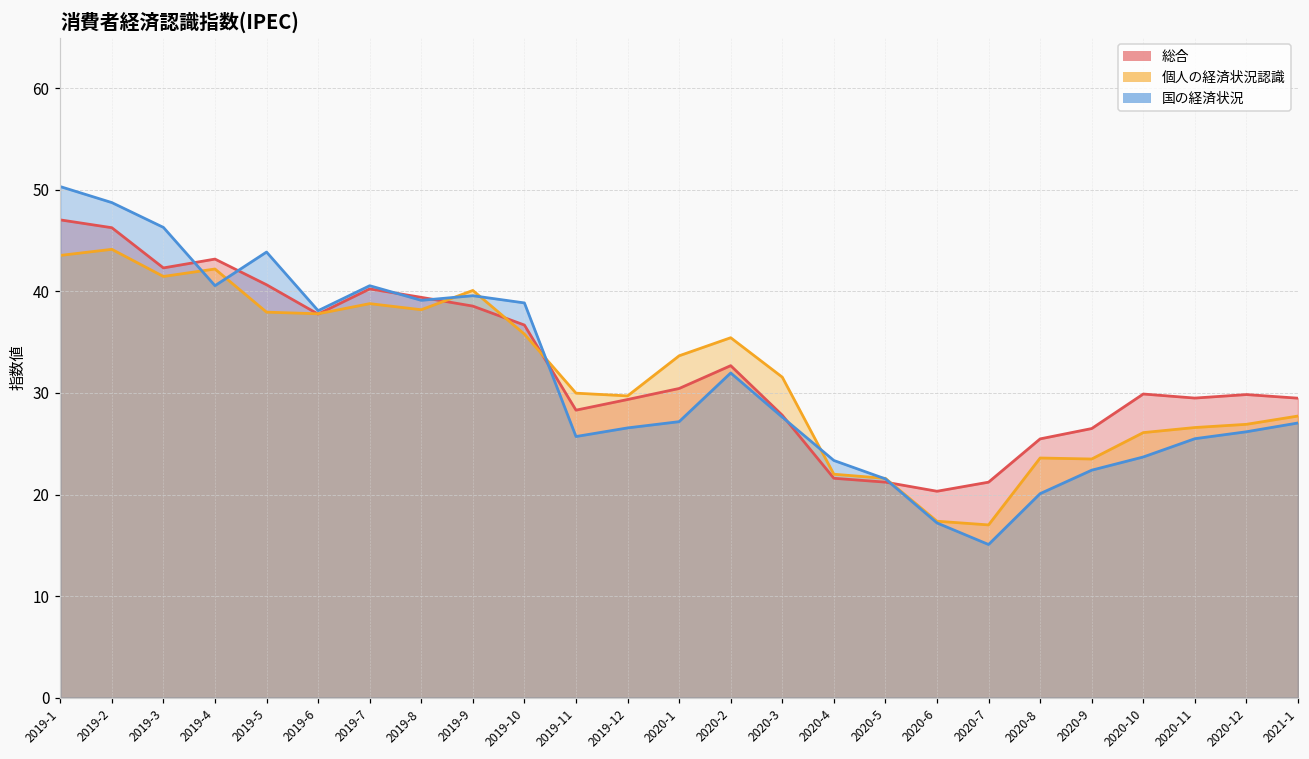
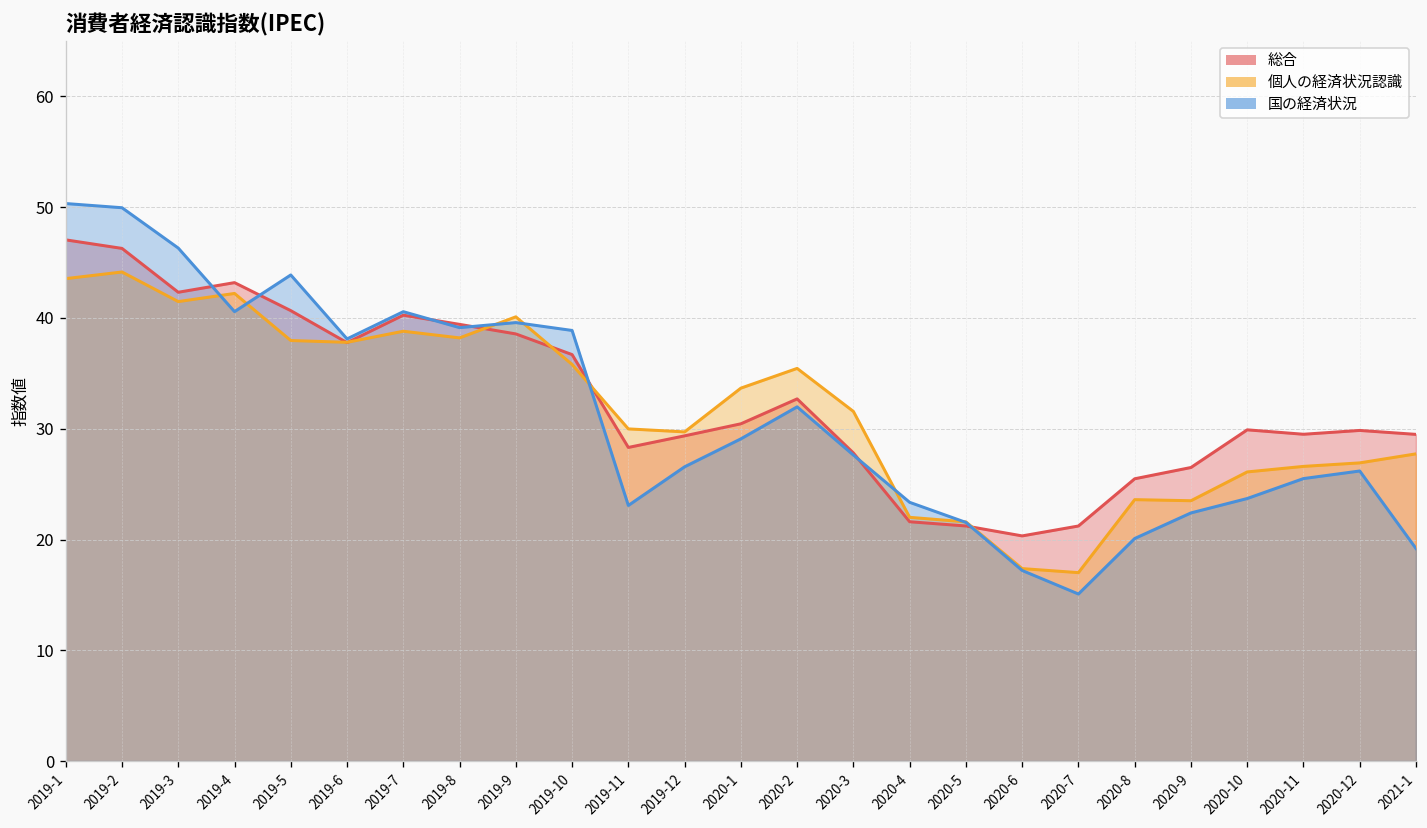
国の経済状況, 2019-2: 49 -> 50
国の経済状況, 2019-11: 26 -> 23
国の経済状況, 2020-1: 27 -> 29
国の経済状況, 2021-1: 27 -> 19
